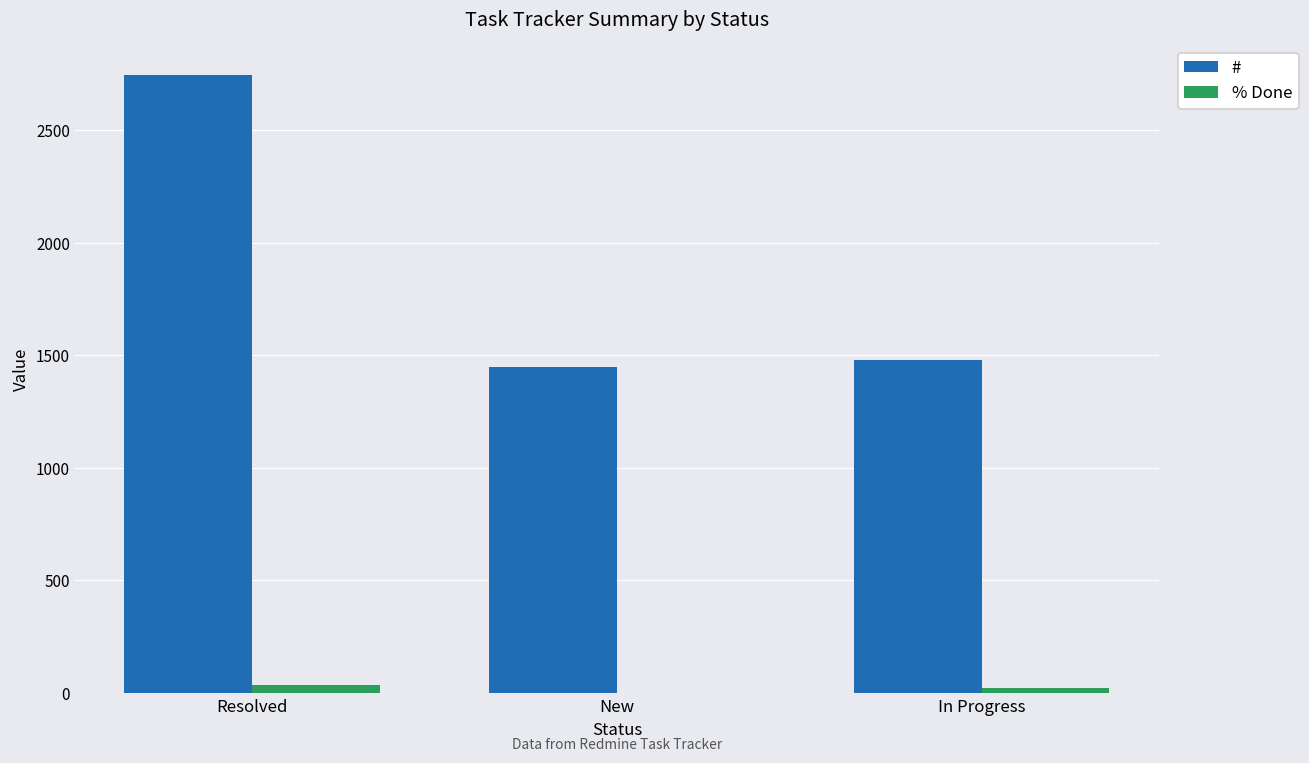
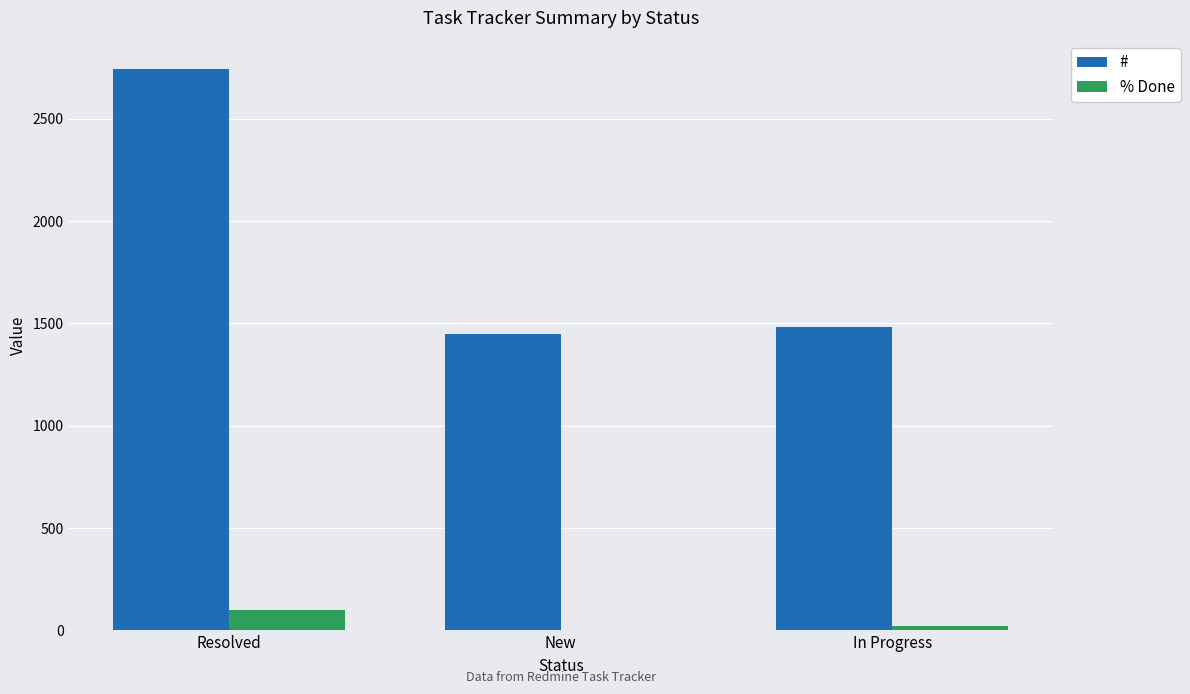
% Done, Resolved: 40 -> 100
